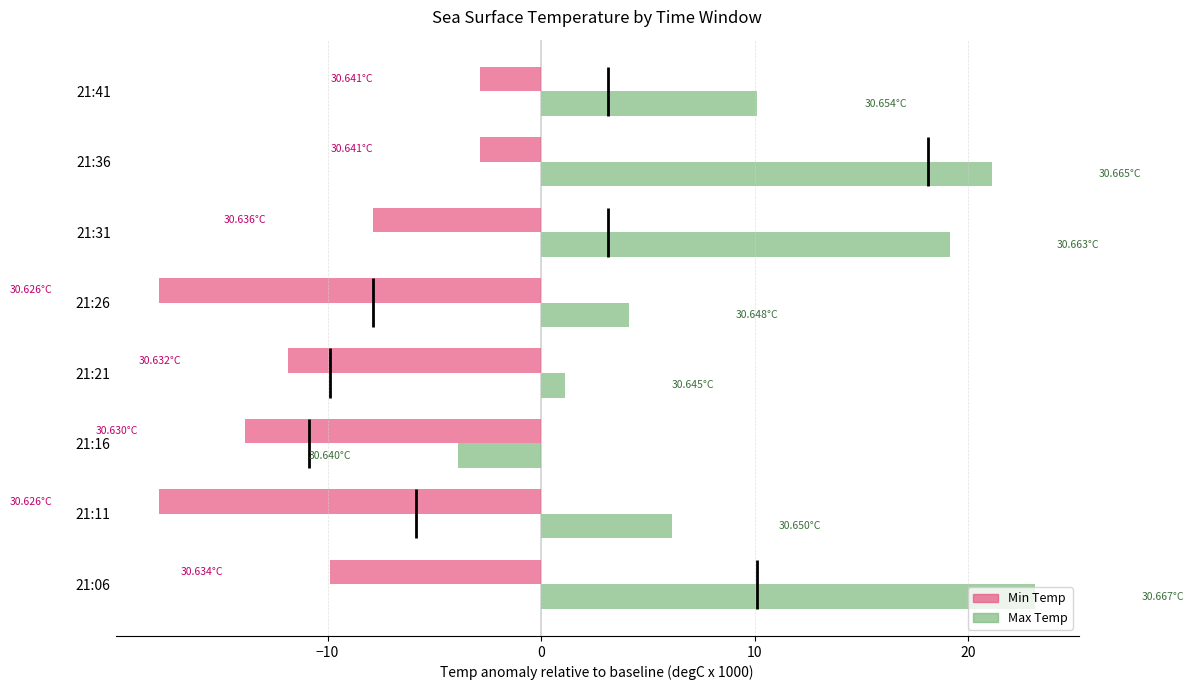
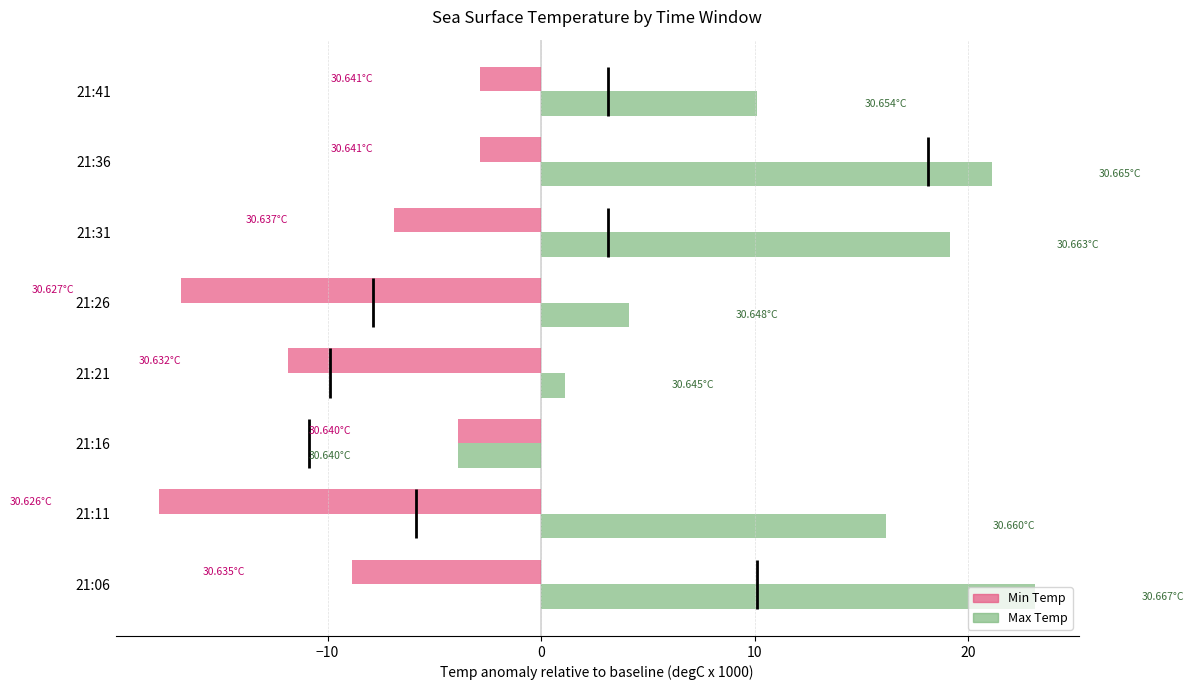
Min Temp, 21:31: 30.636°C -> 30.637°C
Min Temp, 21:26: 30.626°C -> 30.627°C
Min Temp, 21:16: 30.630°C -> 30.640°C
Max Temp, 21:11: 30.650°C -> 30.660°C
Min Temp, 21:06: 30.634°C -> 30.635°C
